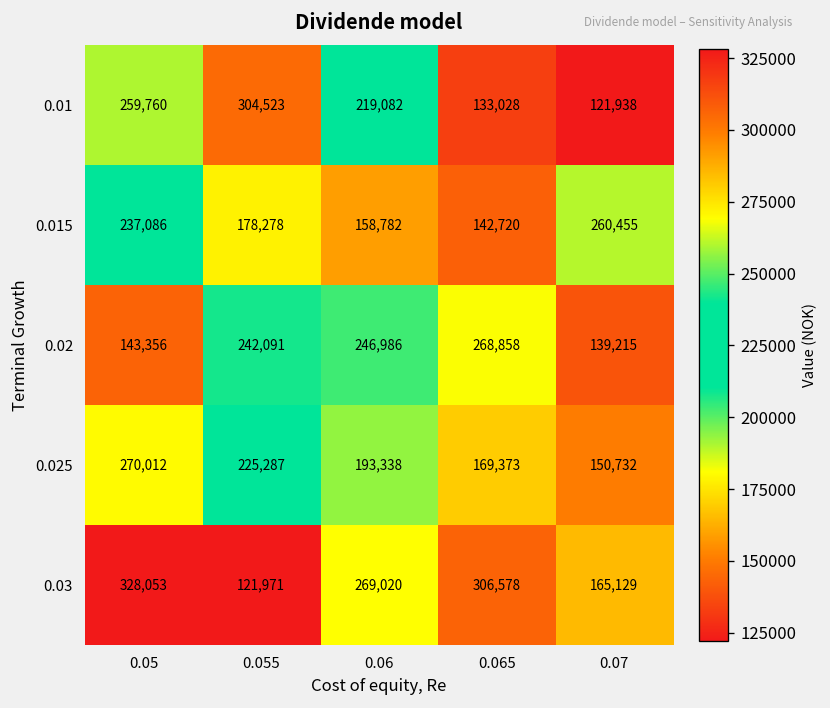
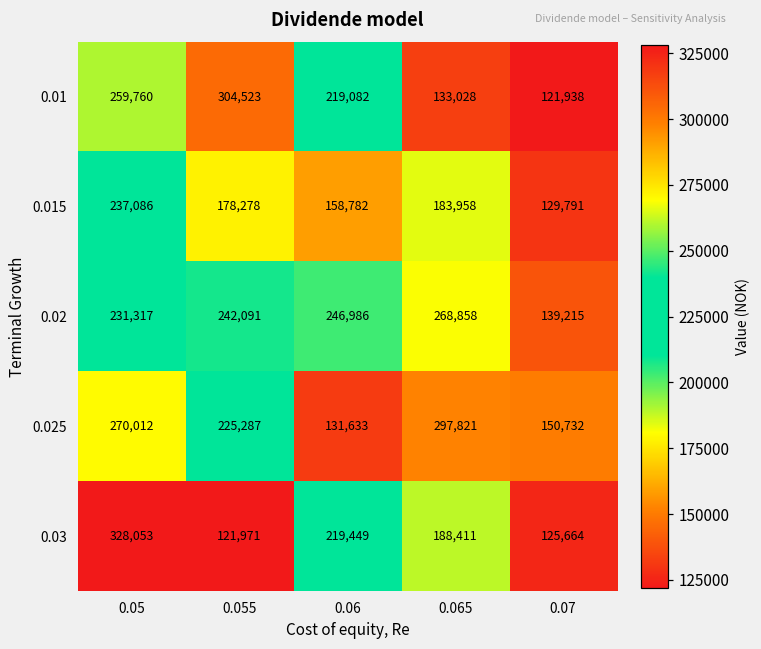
0.015, 0.065: 142,720 -> 183,958
0.015, 0.07: 260,455 -> 129,791
0.02, 0.05: 143,356 -> 231,317
0.025, 0.06: 193,338 -> 131,633
0.025, 0.065: 169,373 -> 297,821
0.03, 0.06: 269,020 -> 219,449
0.03, 0.065: 306,578 -> 188,411
0.03, 0.07: 165,129 -> 125,664
